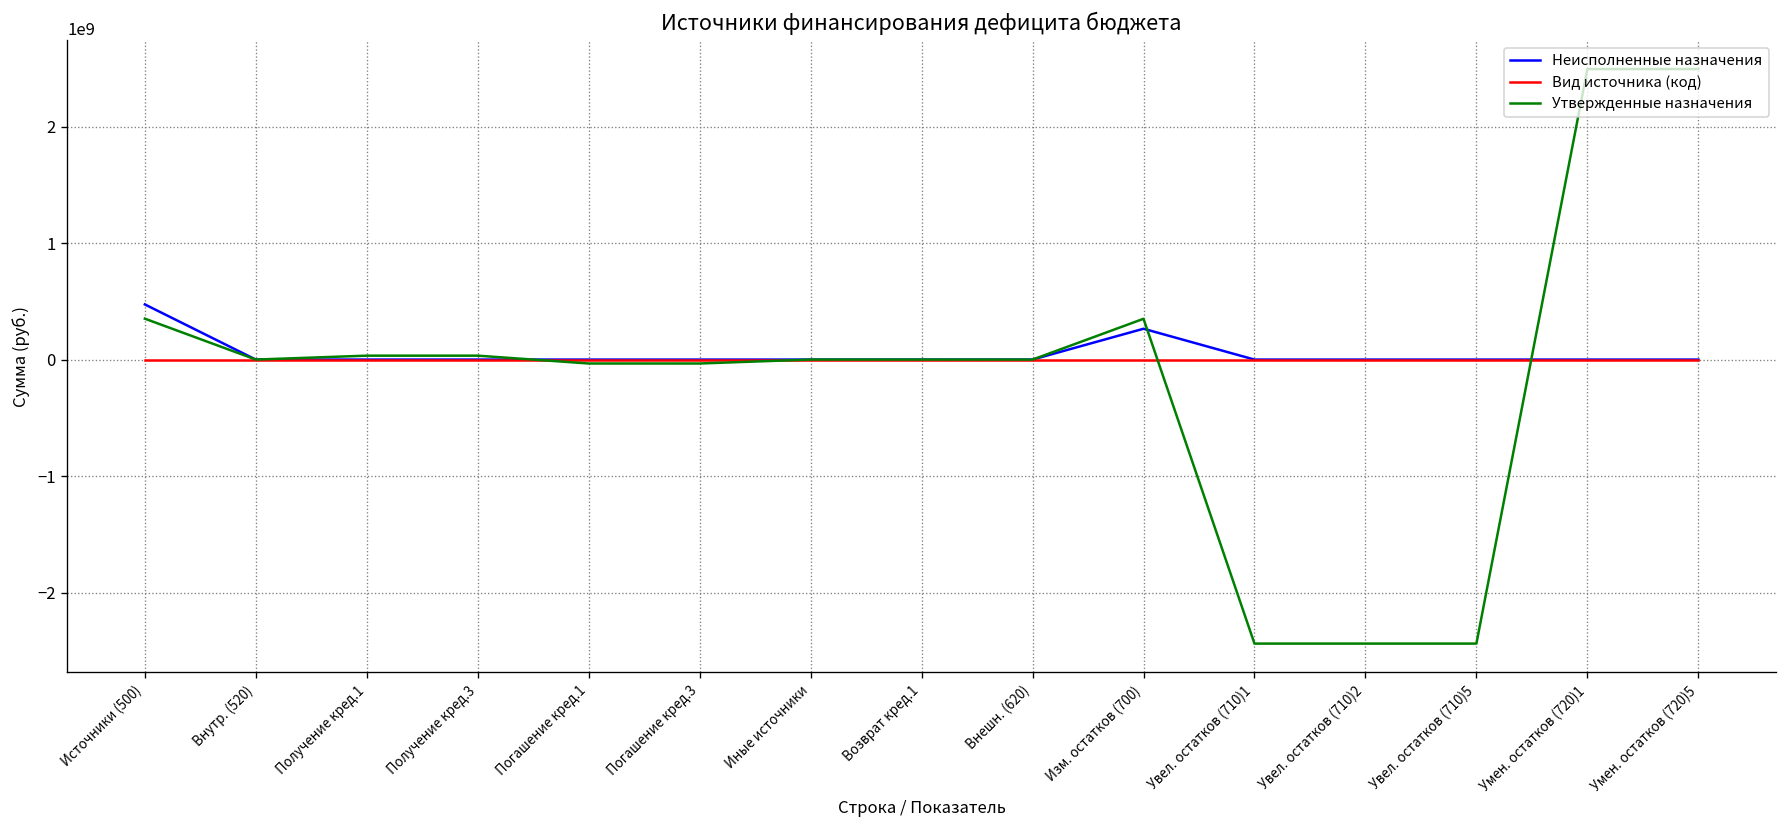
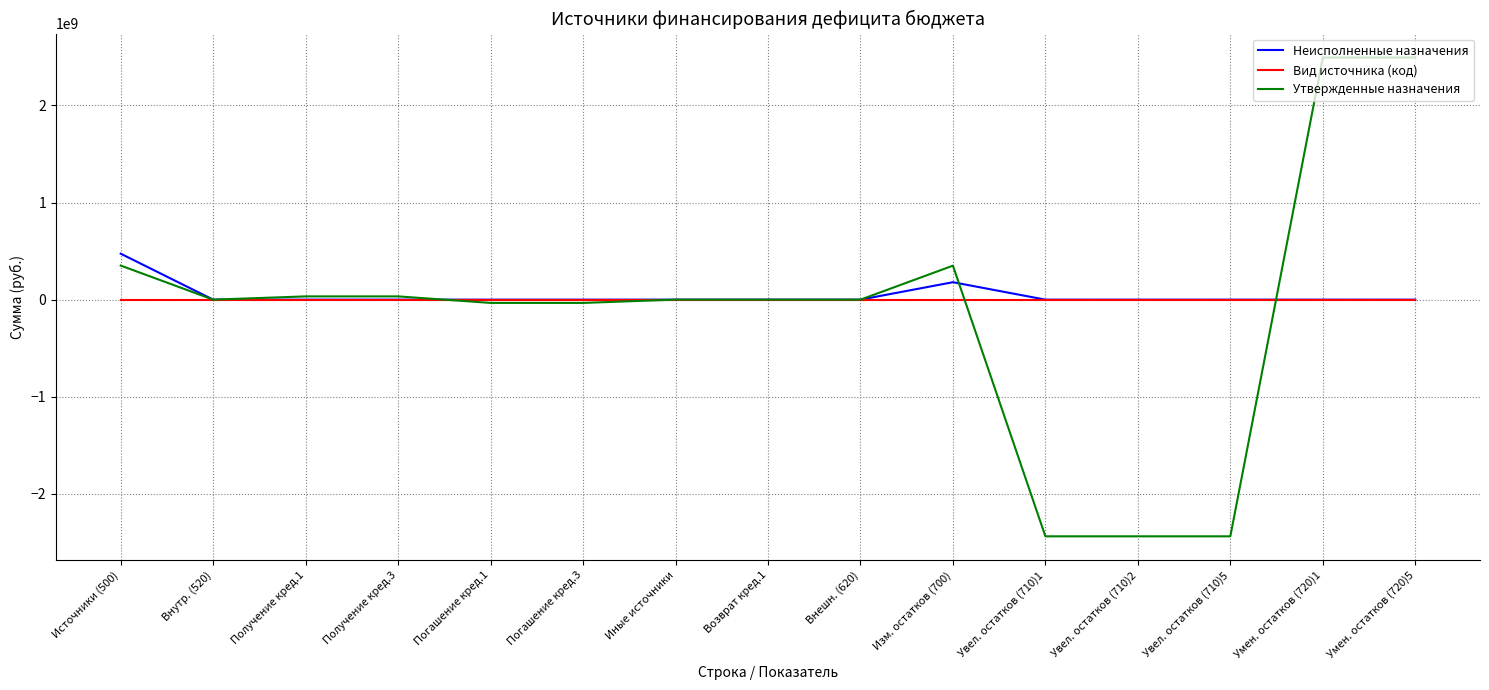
Неисполненные назначения, Изм. остатков (700): 300000000 -> 200000000
